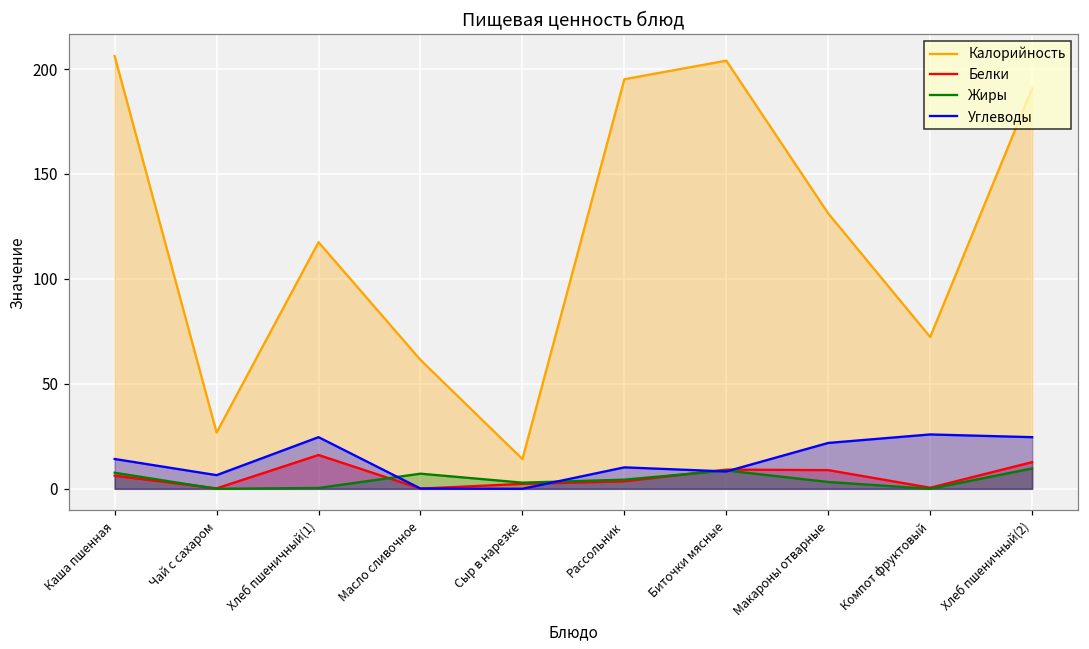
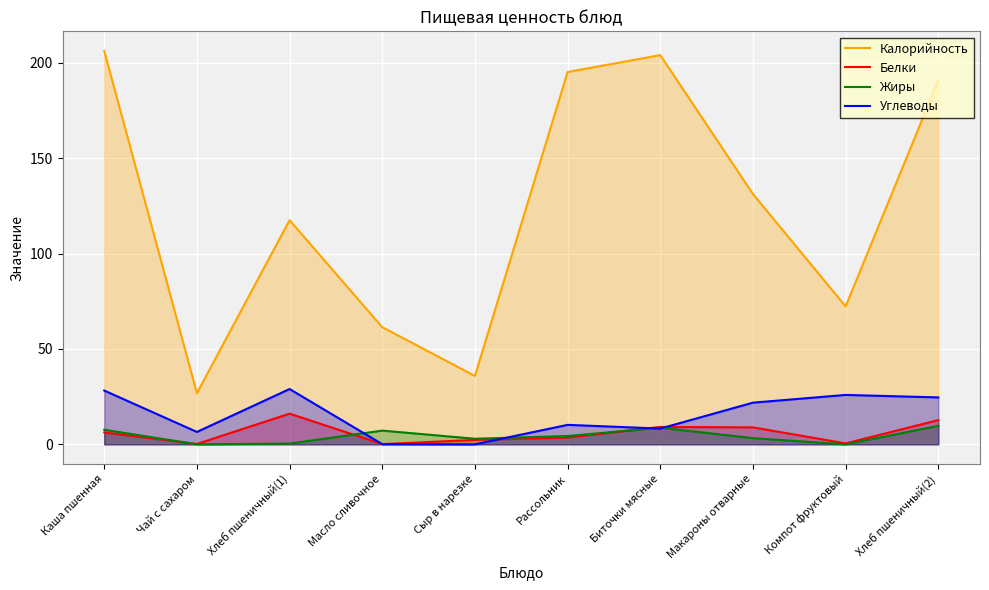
Углеводы, Каша пшенная: 14 -> 28
Углеводы, Хлеб пшеничный(1): 25 -> 29
Калорийность, Сыр в нарезке: 14 -> 36
